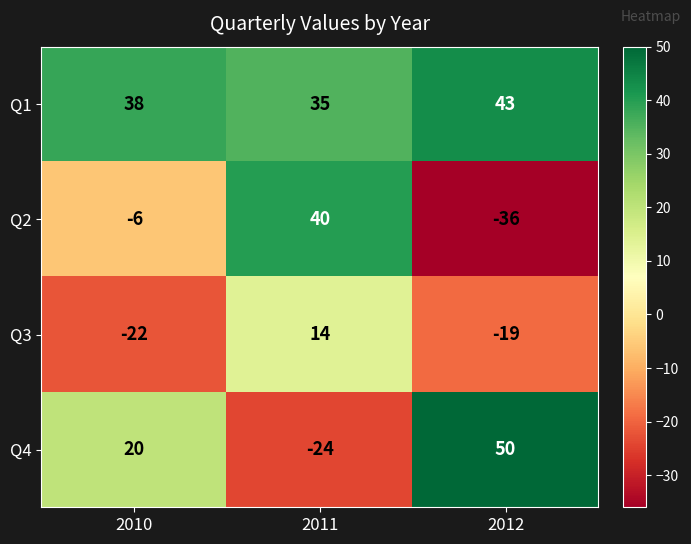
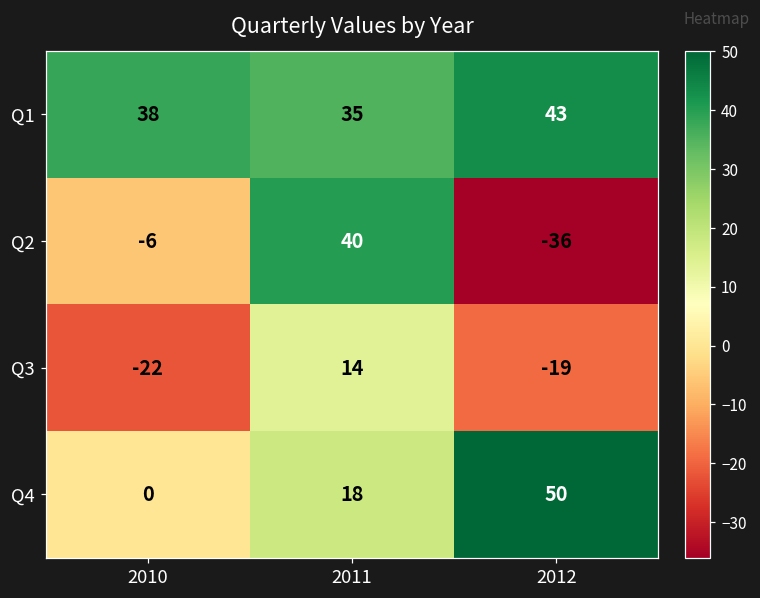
Q4, 2010: 20 -> 0
Q4, 2011: -24 -> 18
